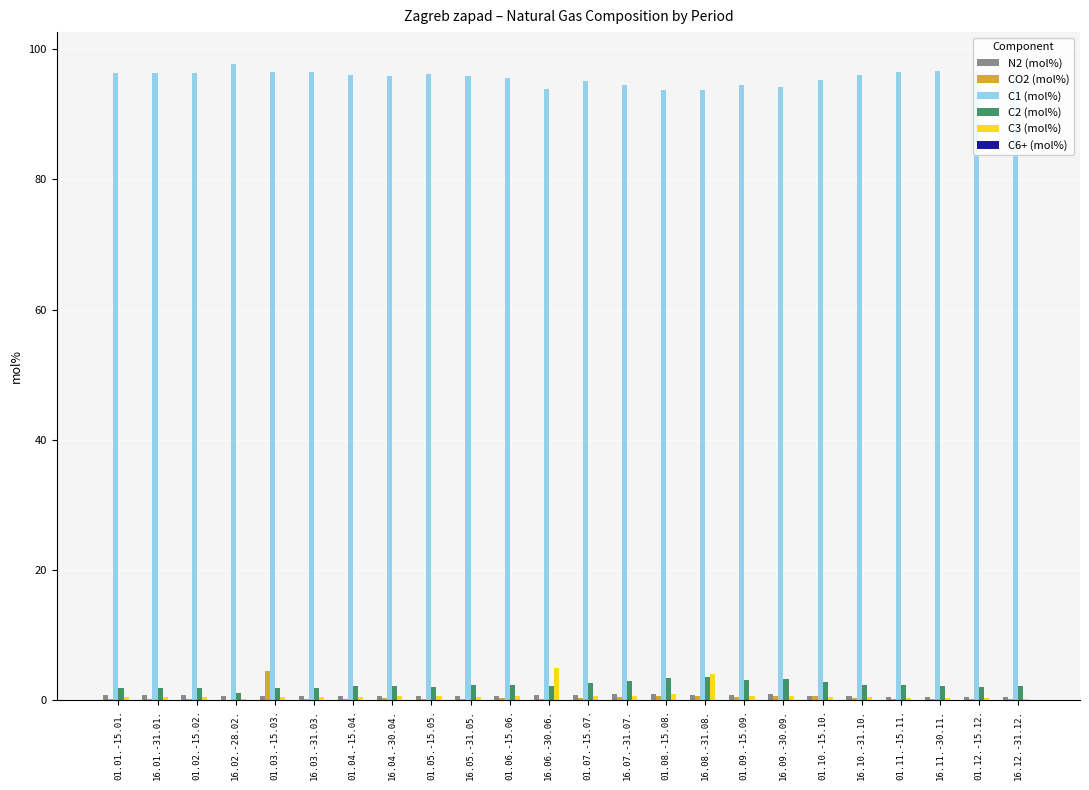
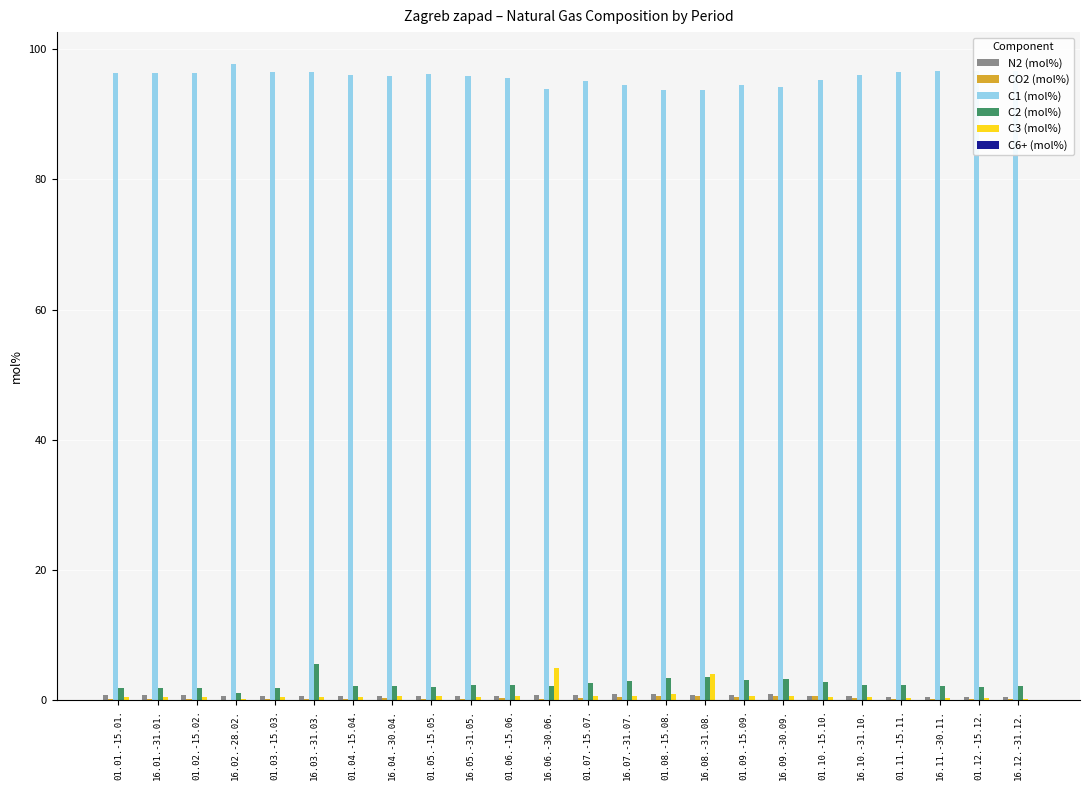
CO2 (mol%), 01.03.-15.03.: 4 -> 0
C2 (mol%), 16.03.-31.03.: 2 -> 6
